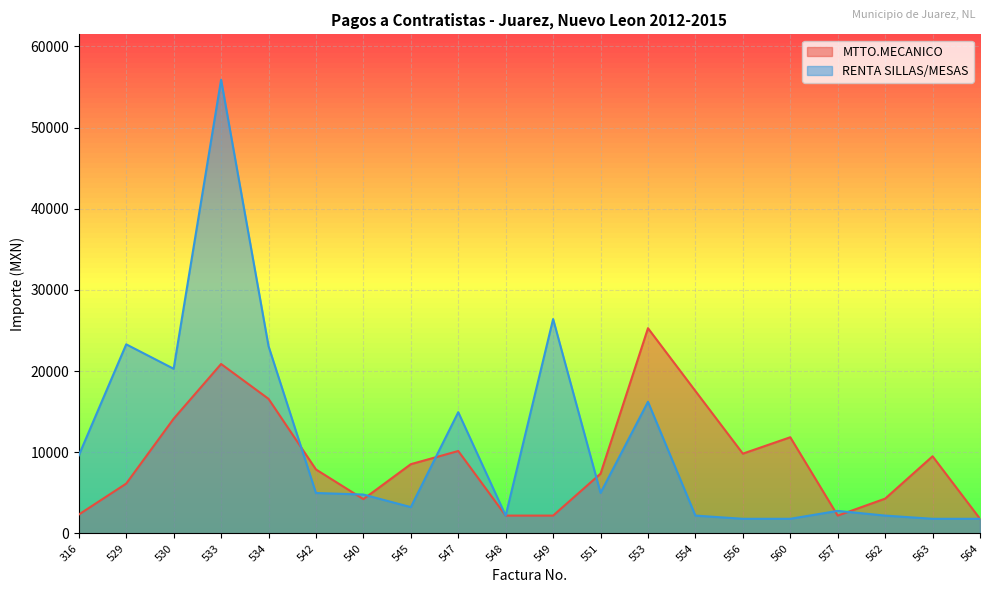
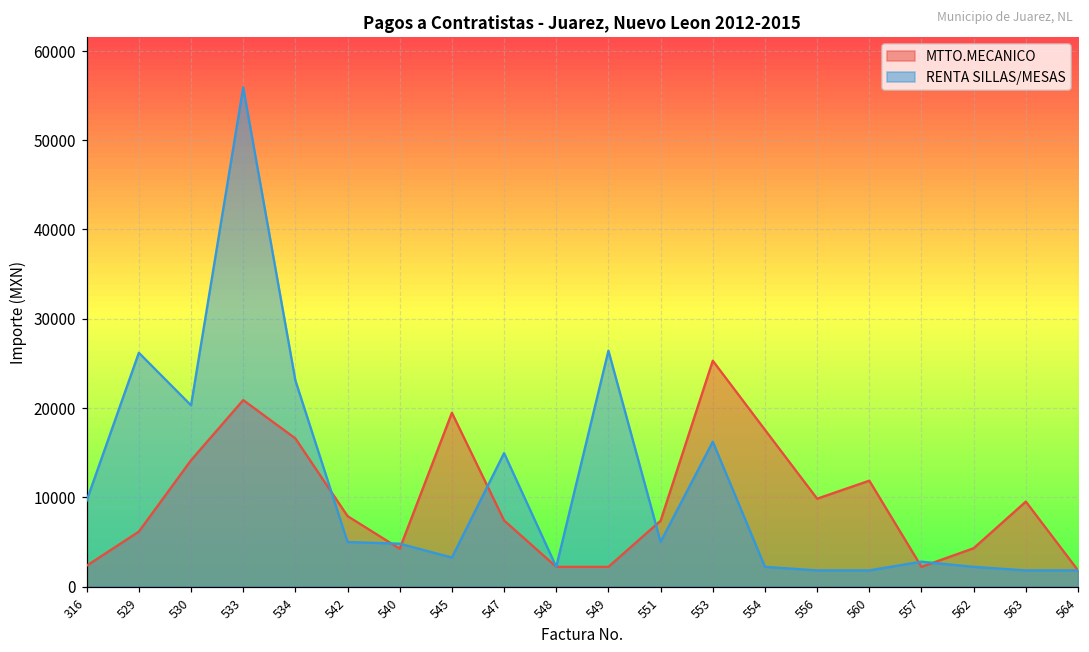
RENTA SILLAS/MESAS, 529: 23000 -> 26000
MTTO.MECANICO, 545: 9000 -> 19000
MTTO.MECANICO, 547: 10000 -> 7000
